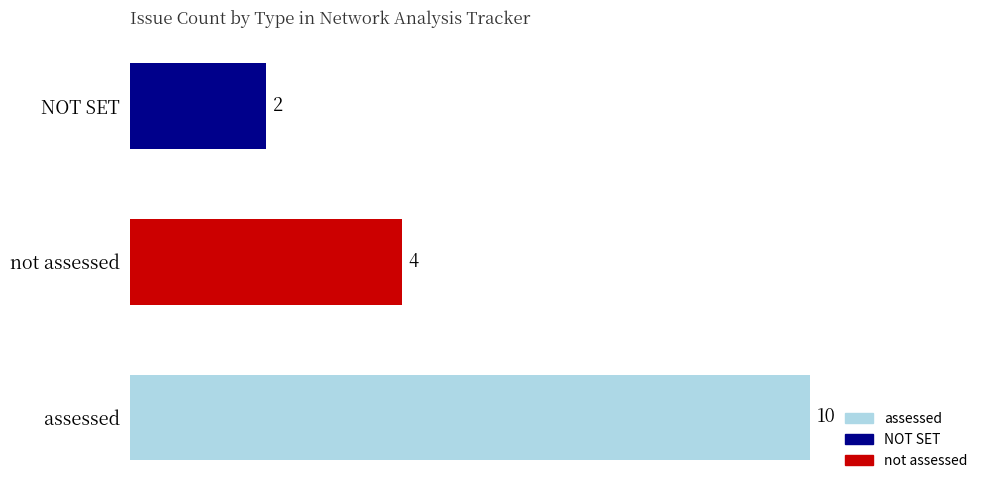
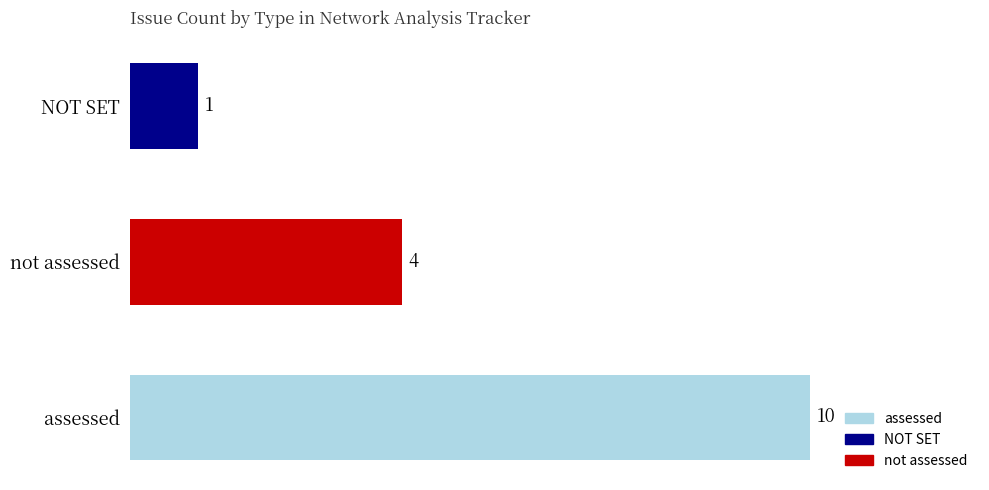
NOT SET: 2 -> 1
